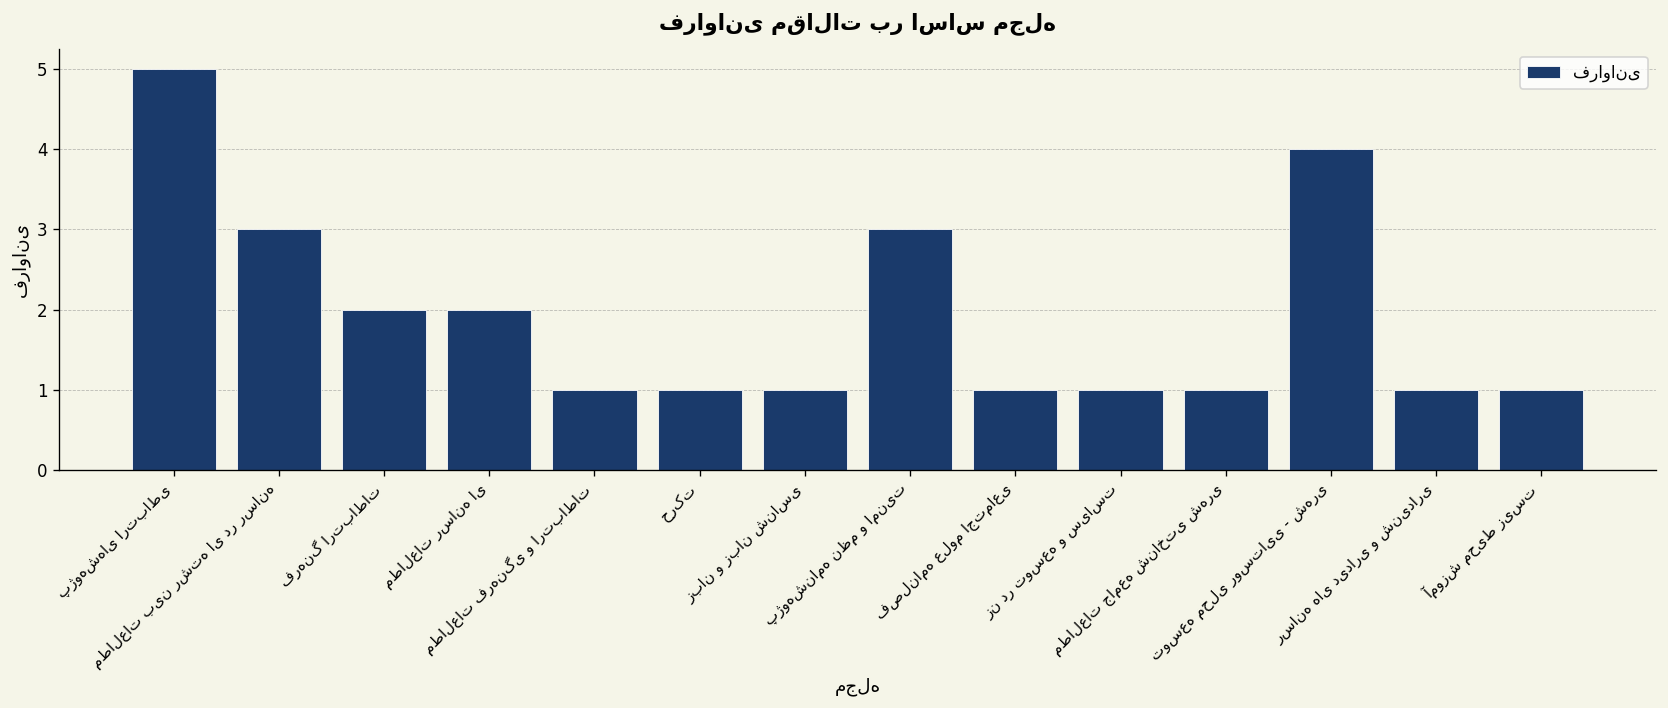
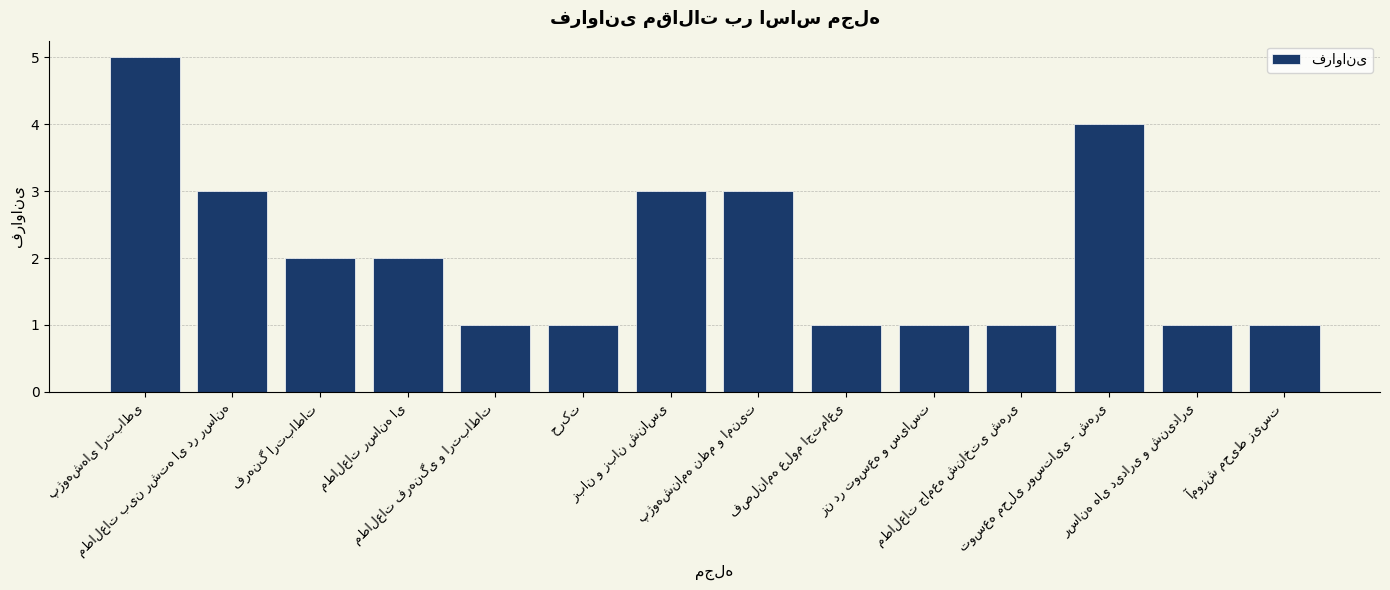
زبان و زبان شناسی: 1 -> 3
